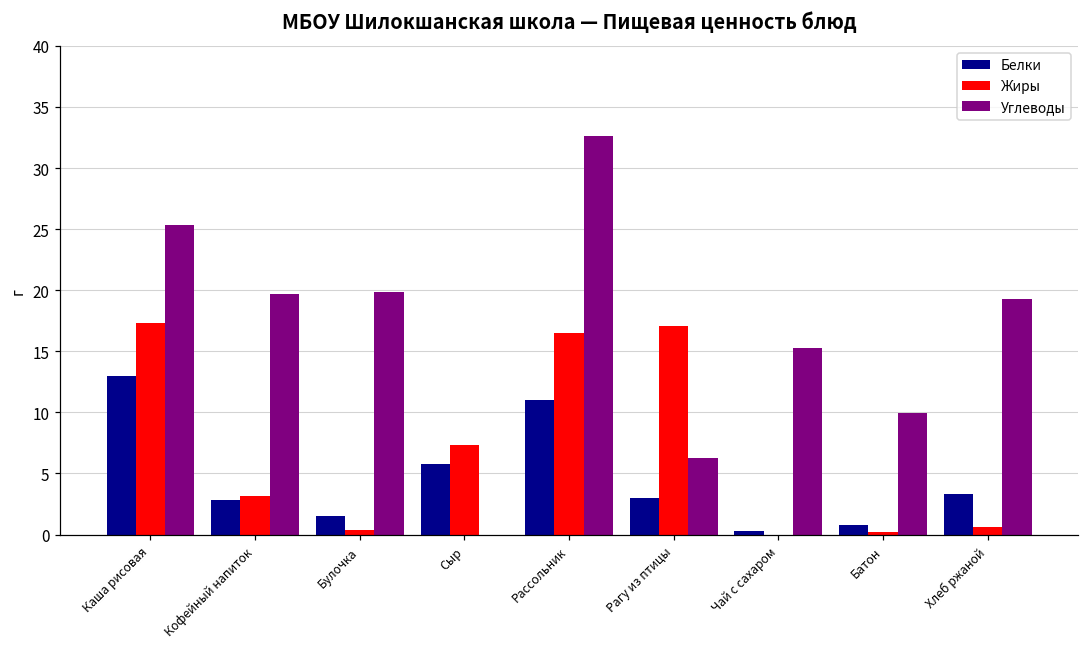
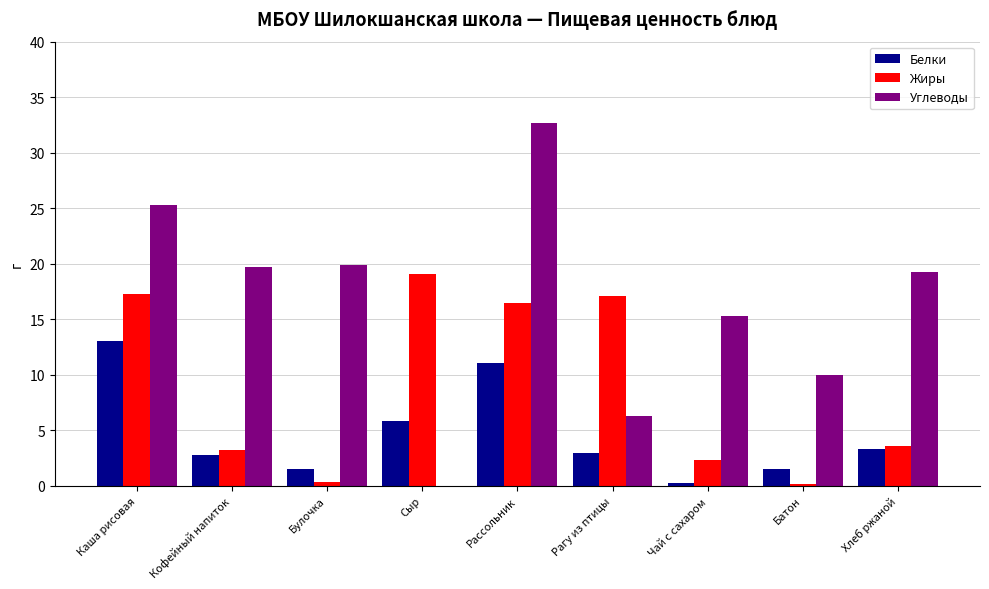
Жиры, Сыр: 7.3 -> 19.1
Жиры, Чай с сахаром: 0.0 -> 2.3
Белки, Батон: 0.8 -> 1.5
Жиры, Хлеб ржаной: 0.6 -> 3.6
